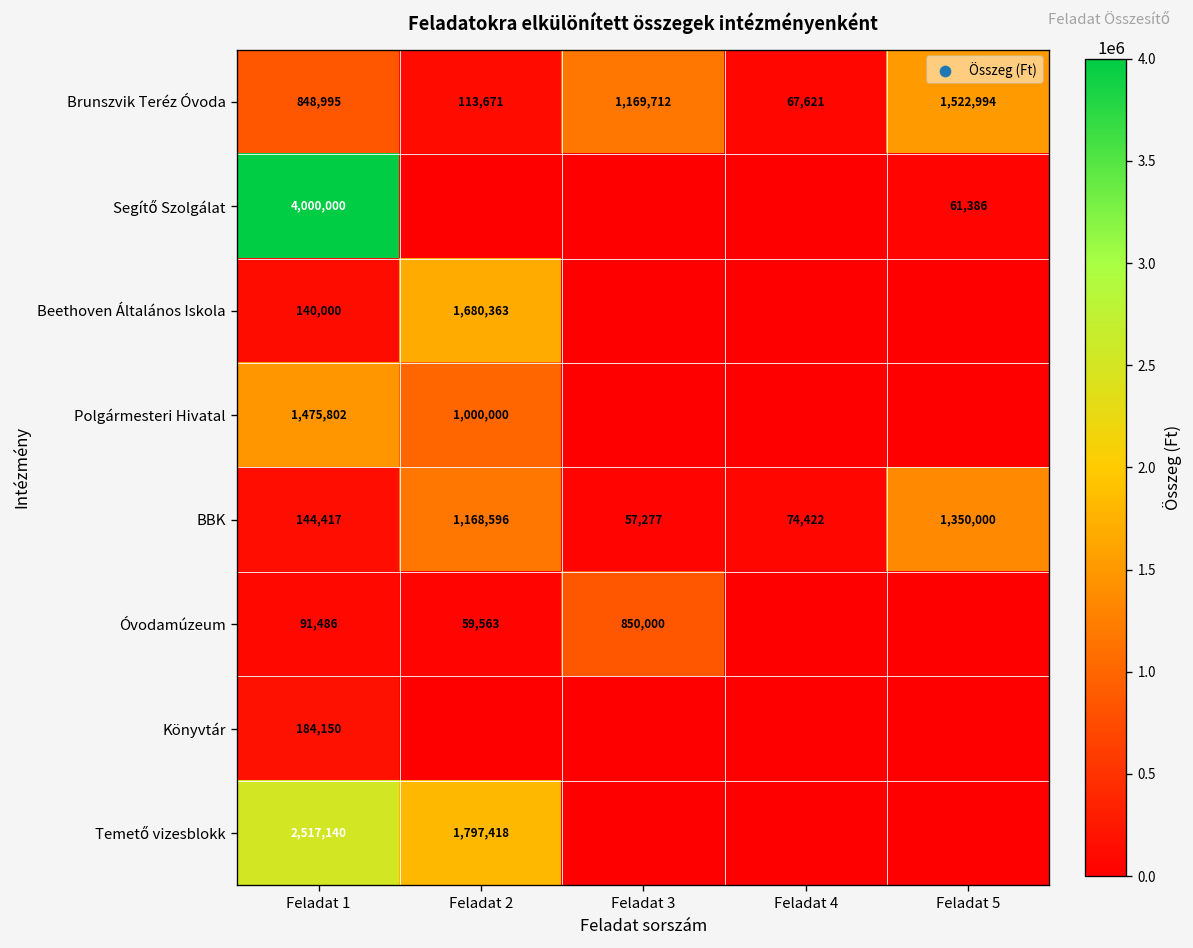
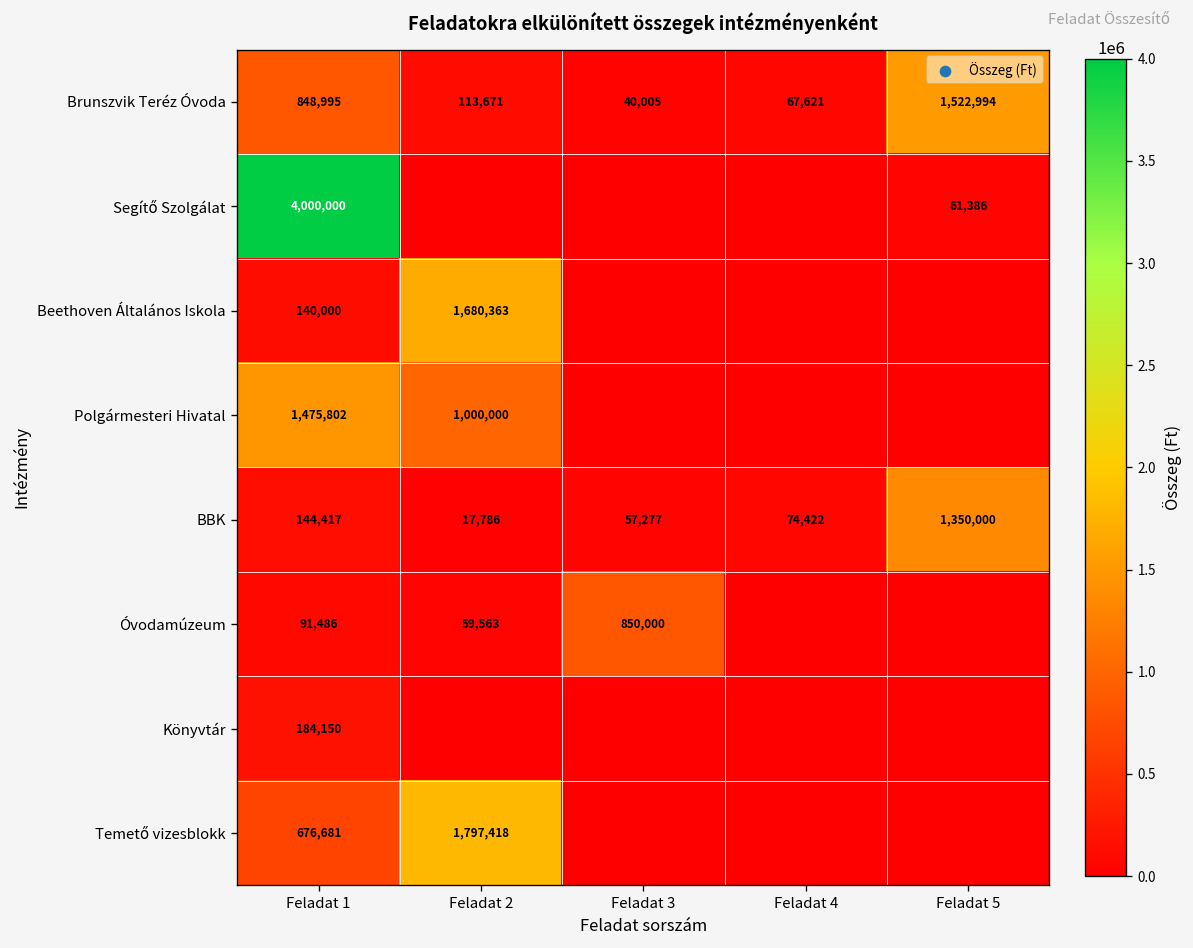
Brunszvik Teréz Óvoda, Feladat 3: 1,169,712 -> 40,005
BBK, Feladat 2: 1,168,596 -> 17,786
Temető vizesblokk, Feladat 1: 2,517,140 -> 676,681
